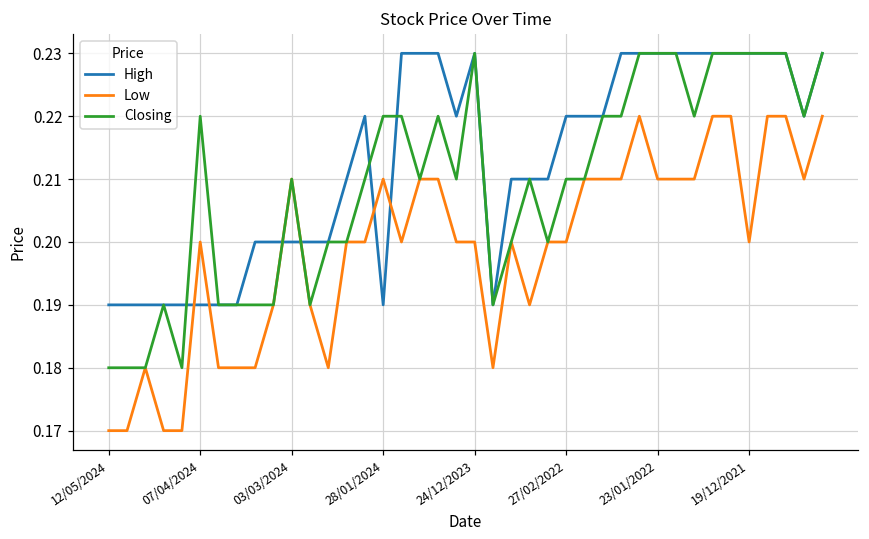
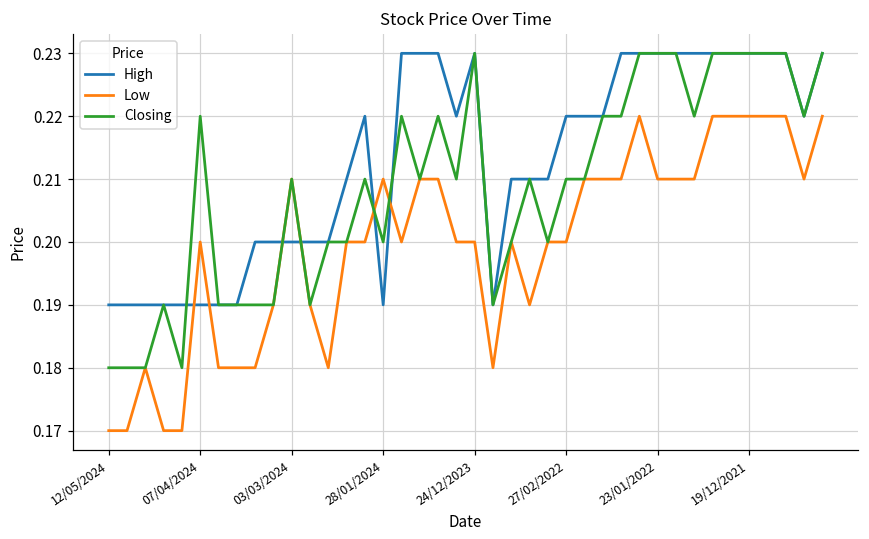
Closing, 28/01/2024: 0.22 -> 0.20
Low, 19/12/2021: 0.20 -> 0.22
